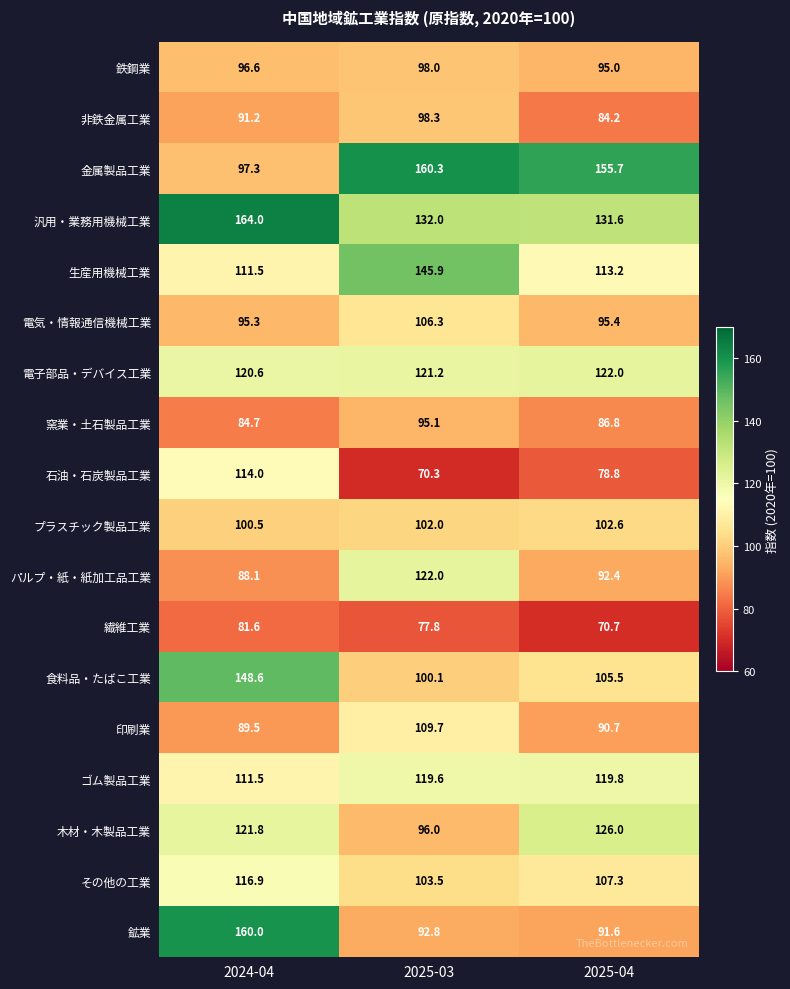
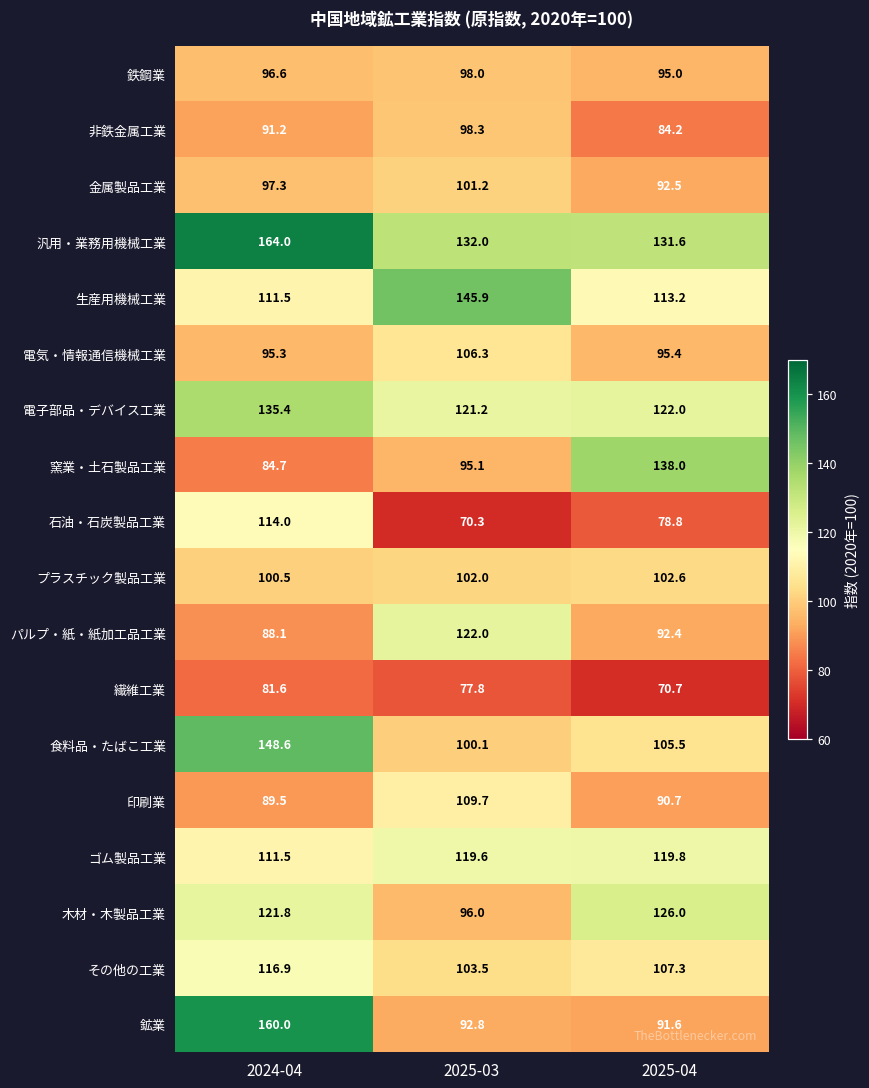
金属製品工業, 2025-03: 160.3 -> 101.2
金属製品工業, 2025-04: 155.7 -> 92.5
電子部品・デバイス工業, 2024-04: 120.6 -> 135.4
窯業・土石製品工業, 2025-04: 86.8 -> 138.0
